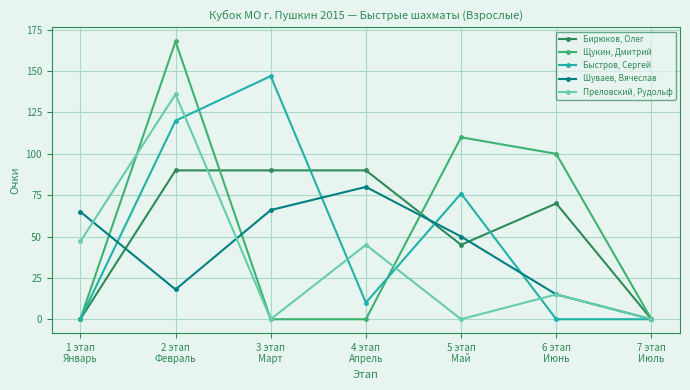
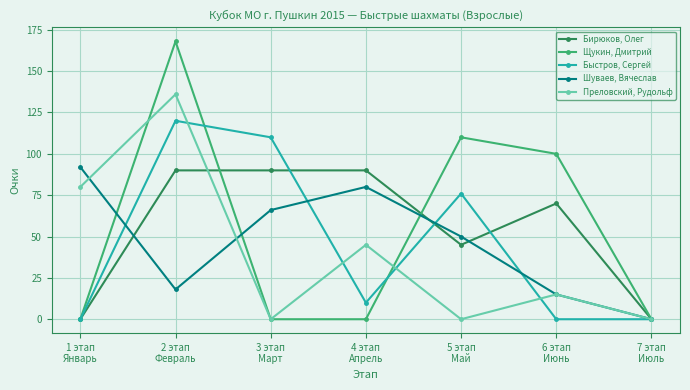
Шуваев, Вячеслав, 1 этап Январь: 65 -> 92
Преловский, Рудольф, 1 этап Январь: 47 -> 80
Быстров, Сергей, 3 этап Март: 147 -> 110
